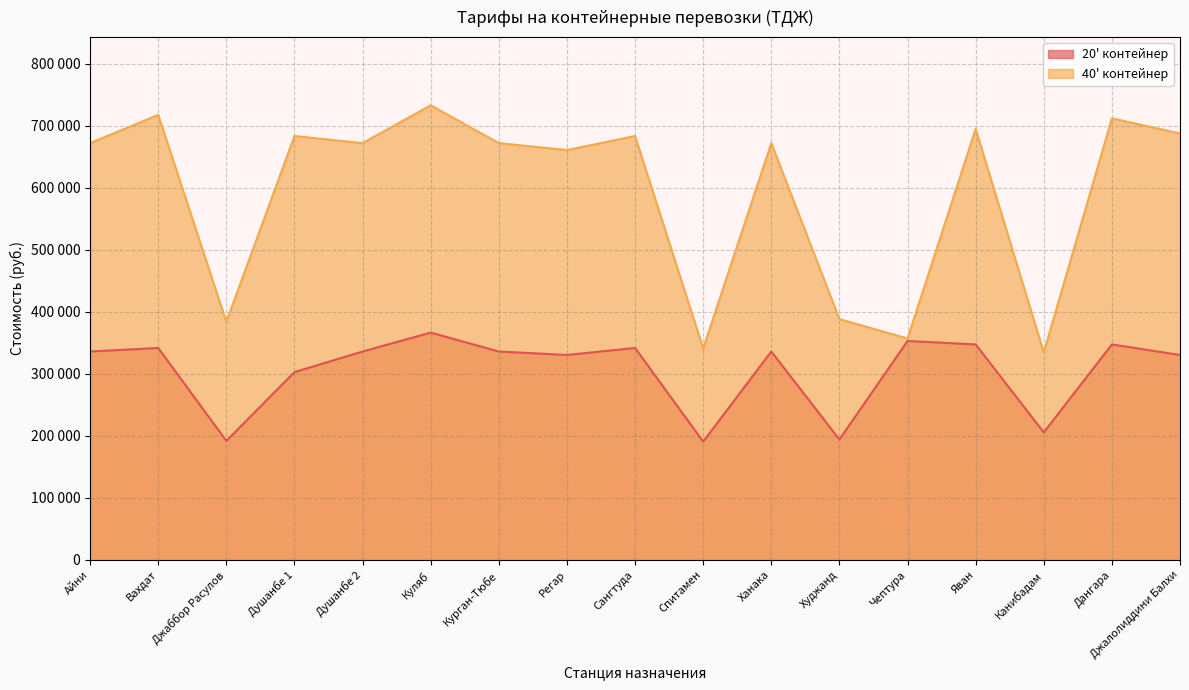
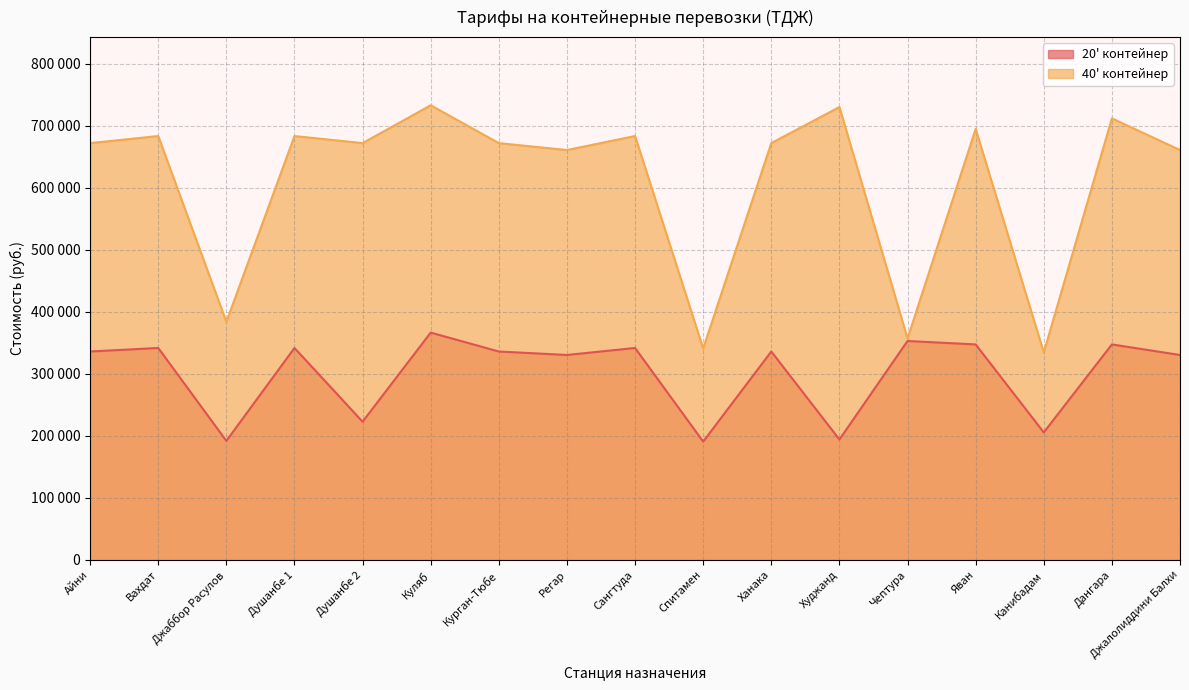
40' контейнер, Вахдат: 720000 -> 680000
20' контейнер, Душанбе 1: 300000 -> 340000
20' контейнер, Душанбе 2: 340000 -> 220000
40' контейнер, Худжанд: 390000 -> 730000
40' контейнер, Джалолиддини Балхи: 690000 -> 660000
